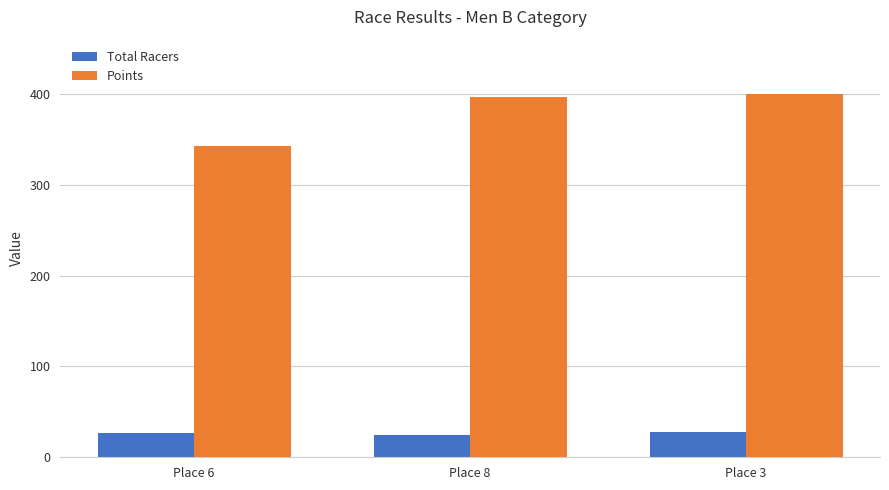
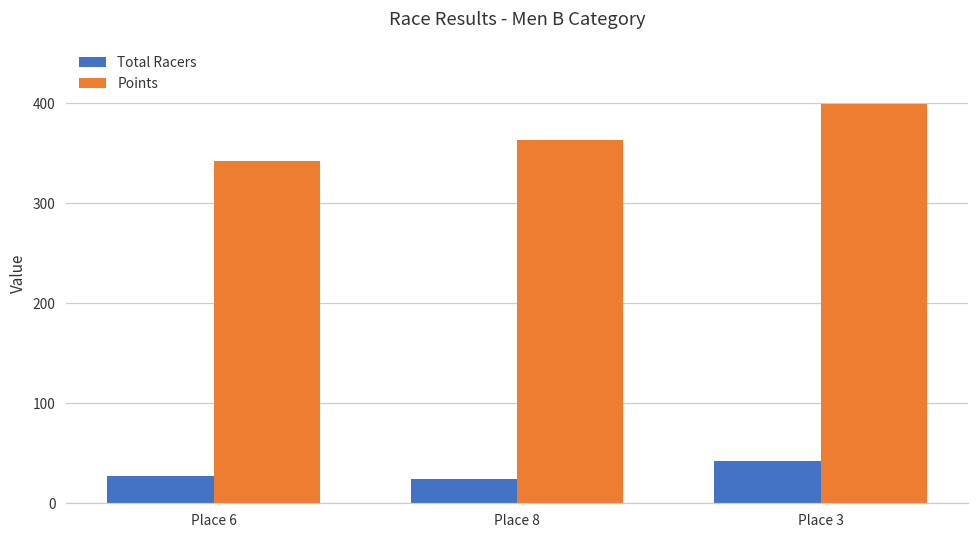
Points, Place 8: 400 -> 360
Total Racers, Place 3: 30 -> 40
